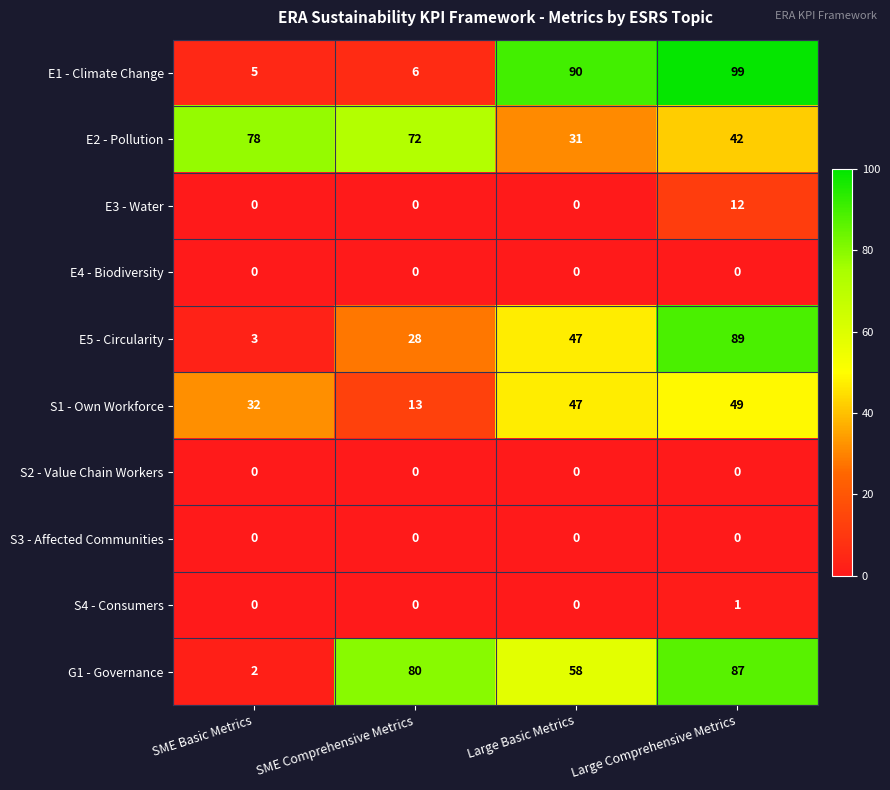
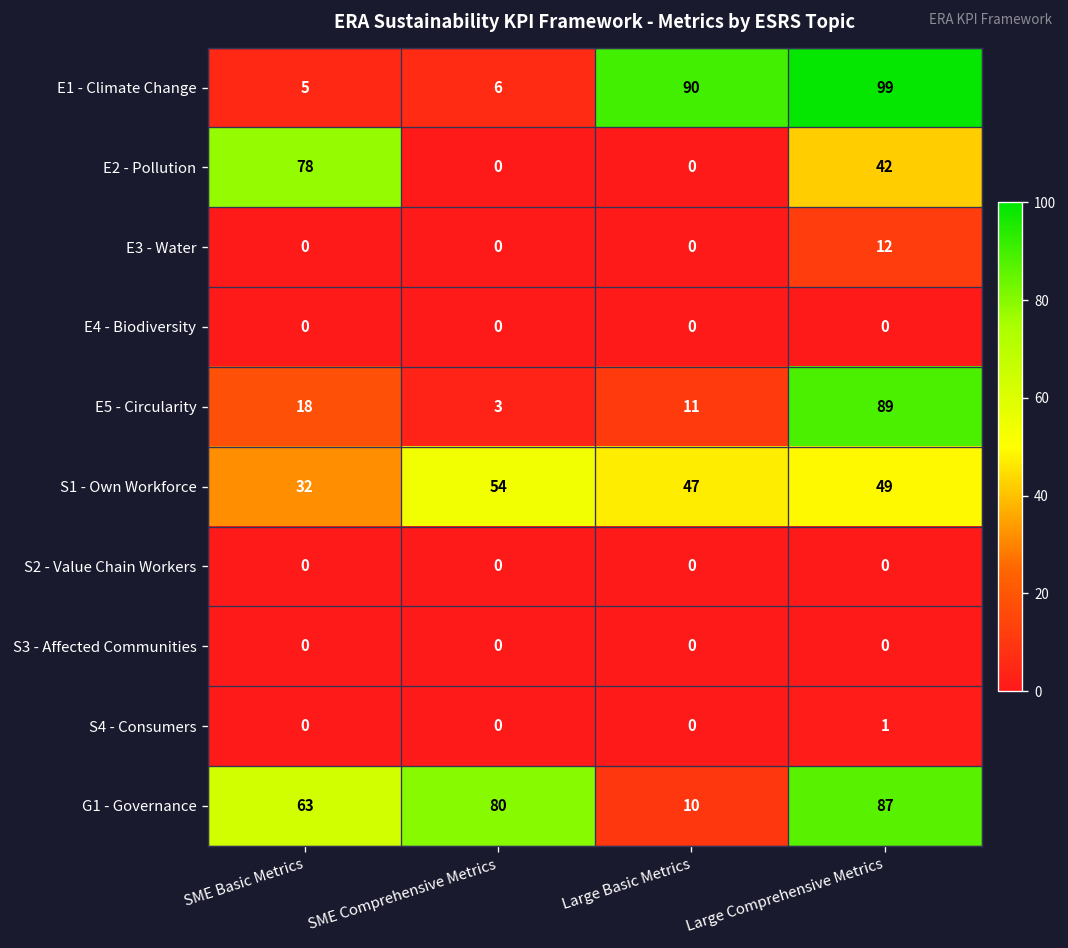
E2 - Pollution, SME Comprehensive Metrics: 72 -> 0
E2 - Pollution, Large Basic Metrics: 31 -> 0
E5 - Circularity, SME Basic Metrics: 3 -> 18
E5 - Circularity, SME Comprehensive Metrics: 28 -> 3
E5 - Circularity, Large Basic Metrics: 47 -> 11
S1 - Own Workforce, SME Comprehensive Metrics: 13 -> 54
G1 - Governance, SME Basic Metrics: 2 -> 63
G1 - Governance, Large Basic Metrics: 58 -> 10
